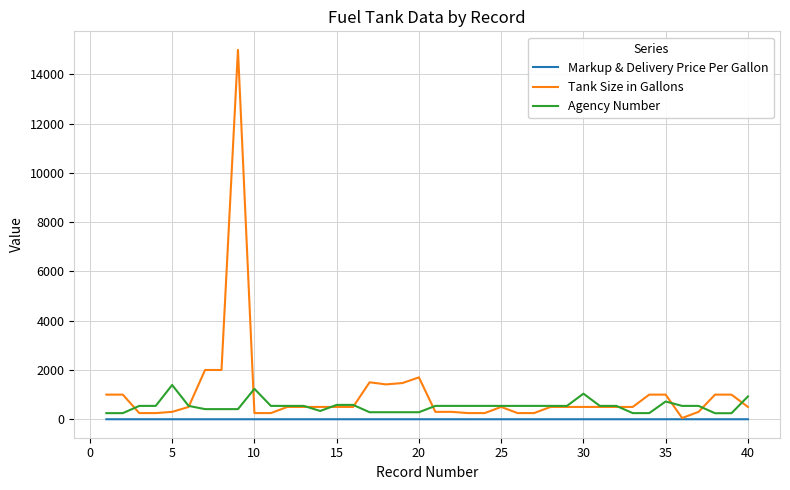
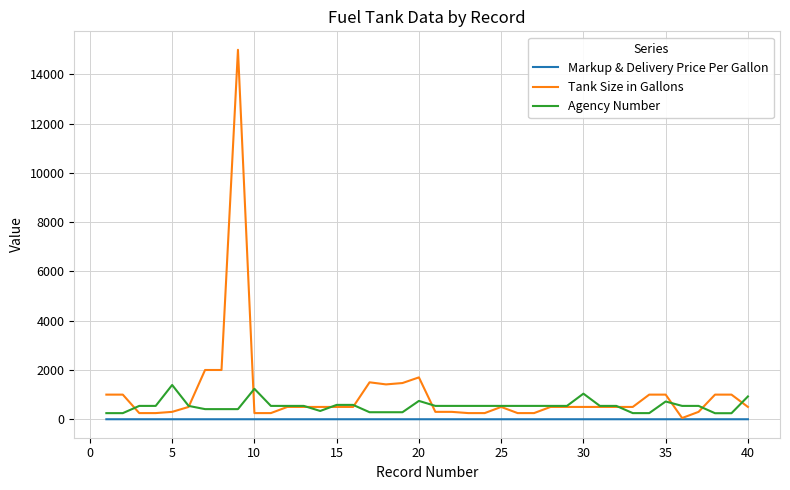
Agency Number, 20: 300 -> 700
